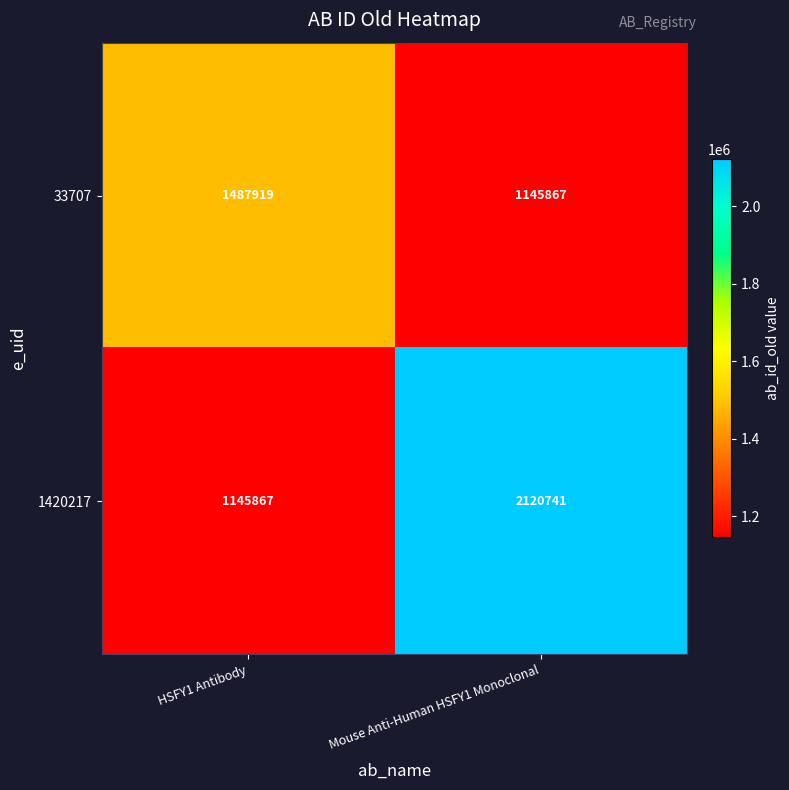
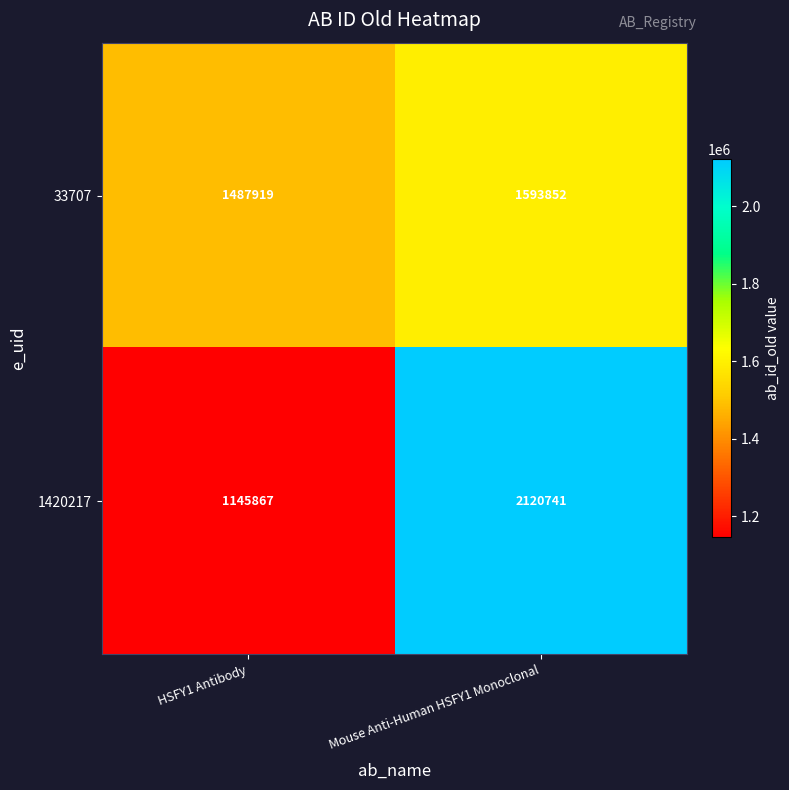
33707, Mouse Anti-Human HSFY1 Monoclonal: 1145867 -> 1593852
